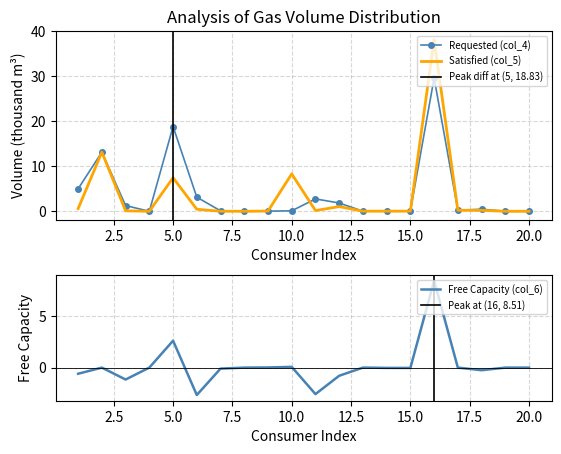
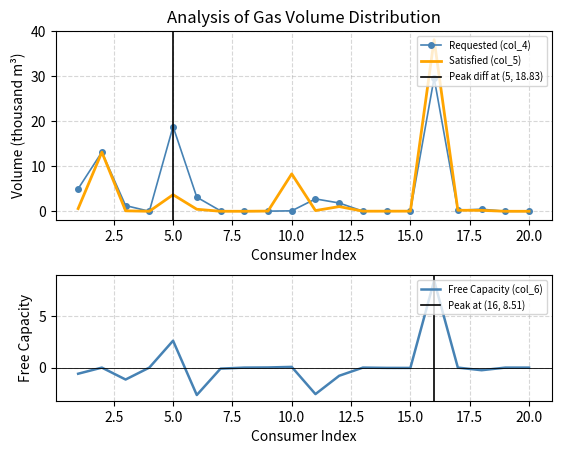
Analysis of Gas Volume Distribution, Satisfied (col_5), 5.0: 7 -> 4
